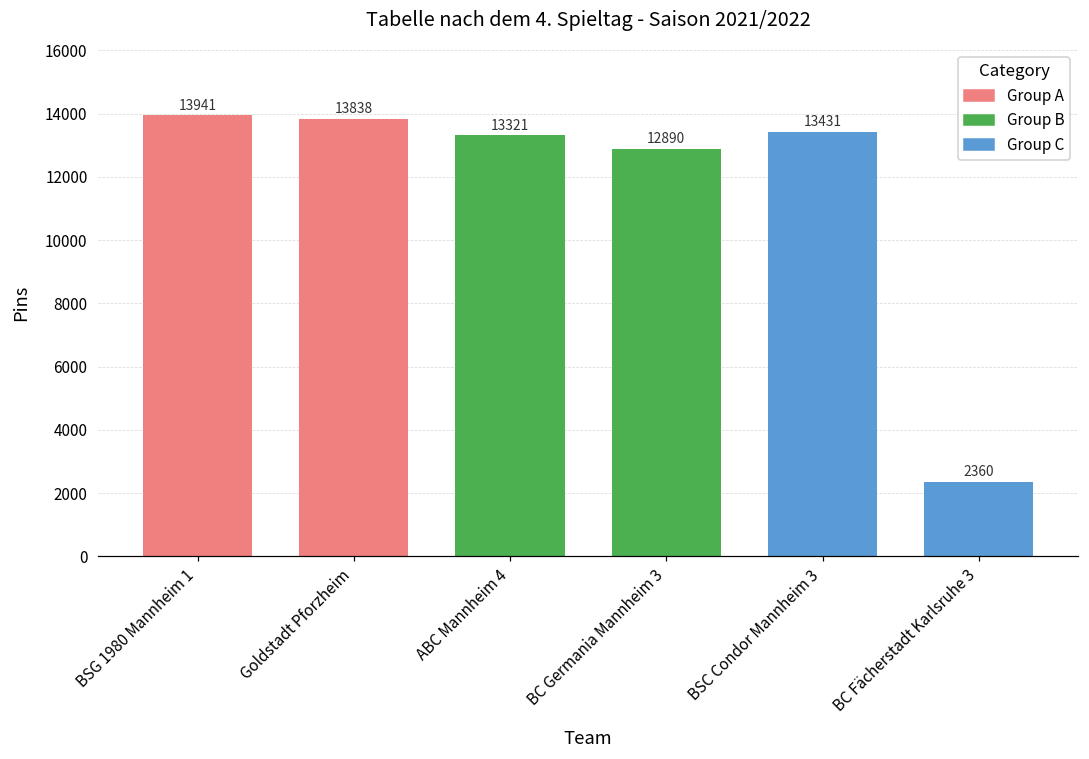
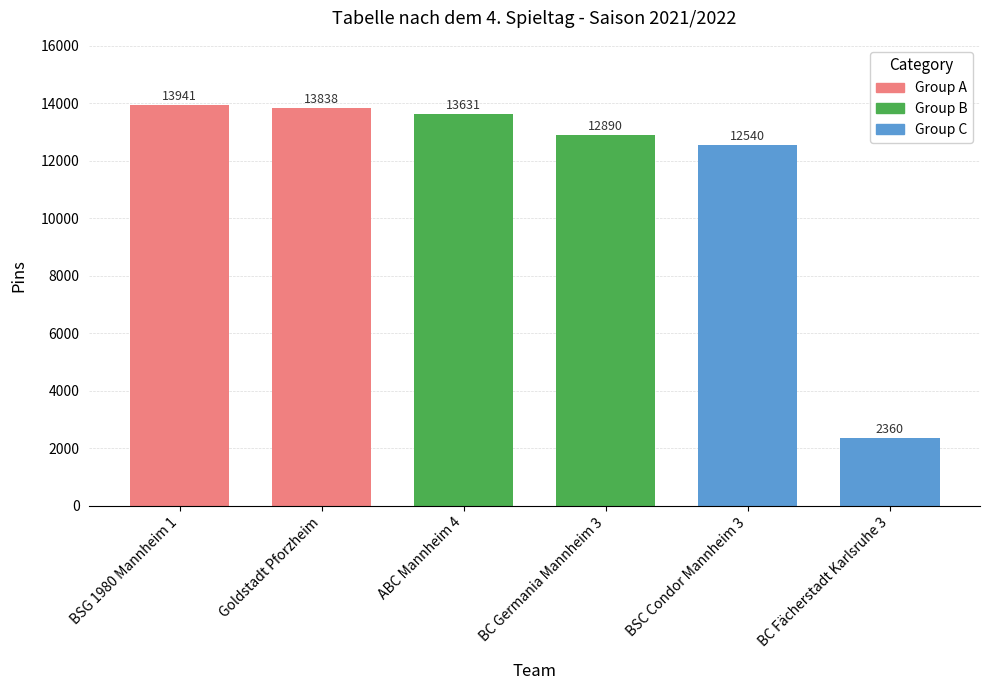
ABC Mannheim 4: 13321 -> 13631
BSC Condor Mannheim 3: 13431 -> 12540
